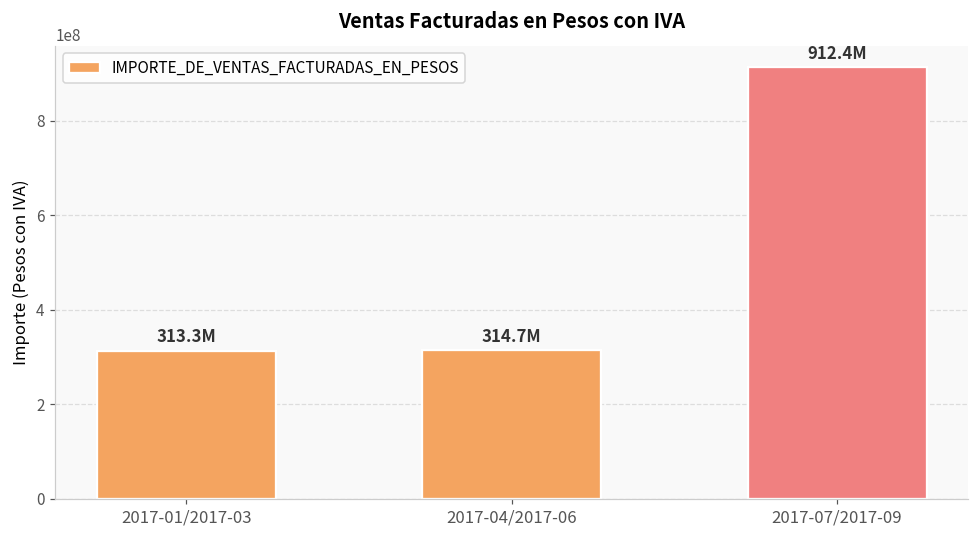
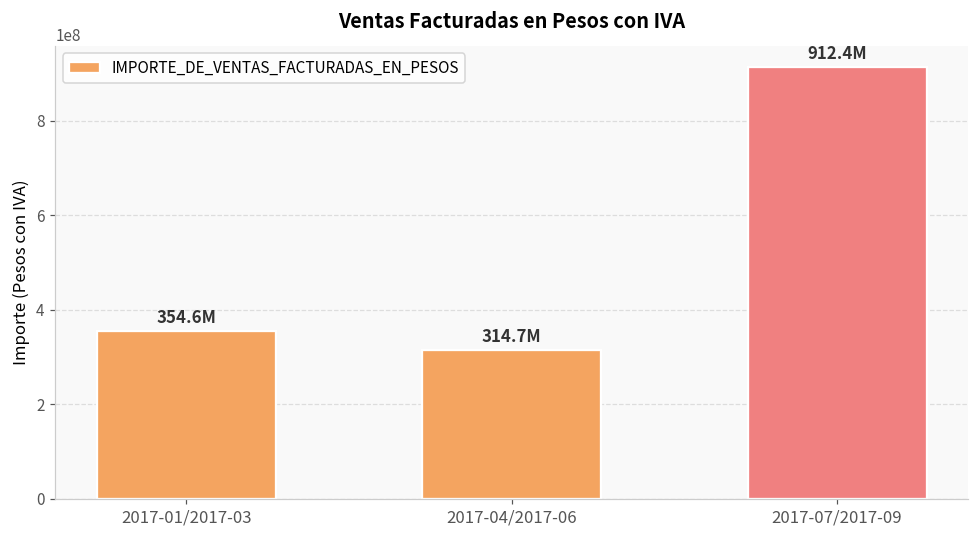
2017-01/2017-03: 313.3M -> 354.6M
